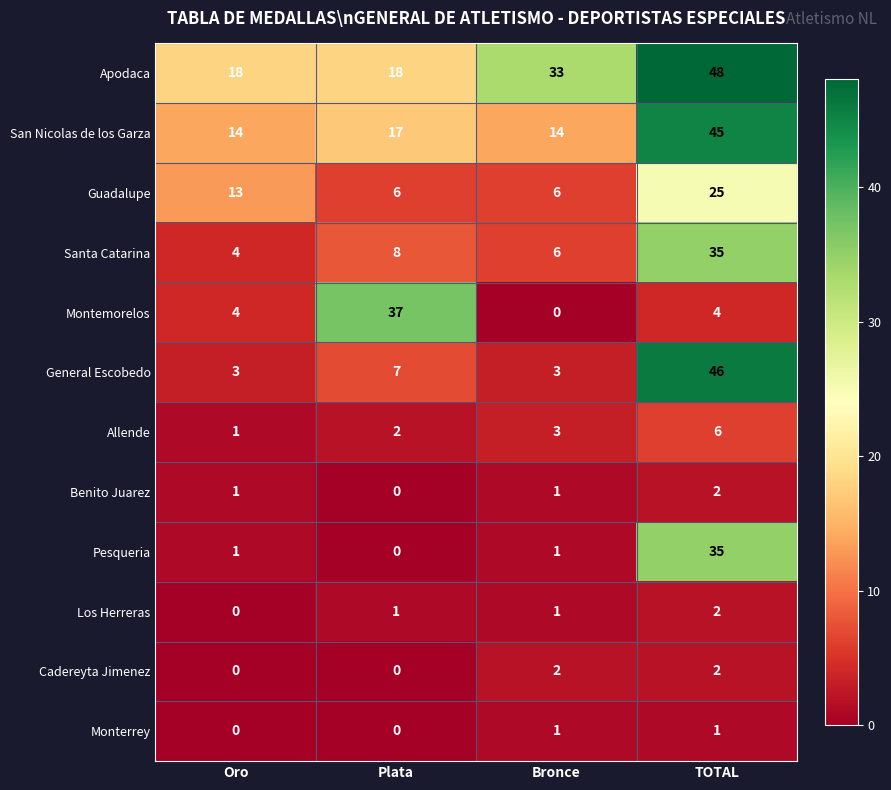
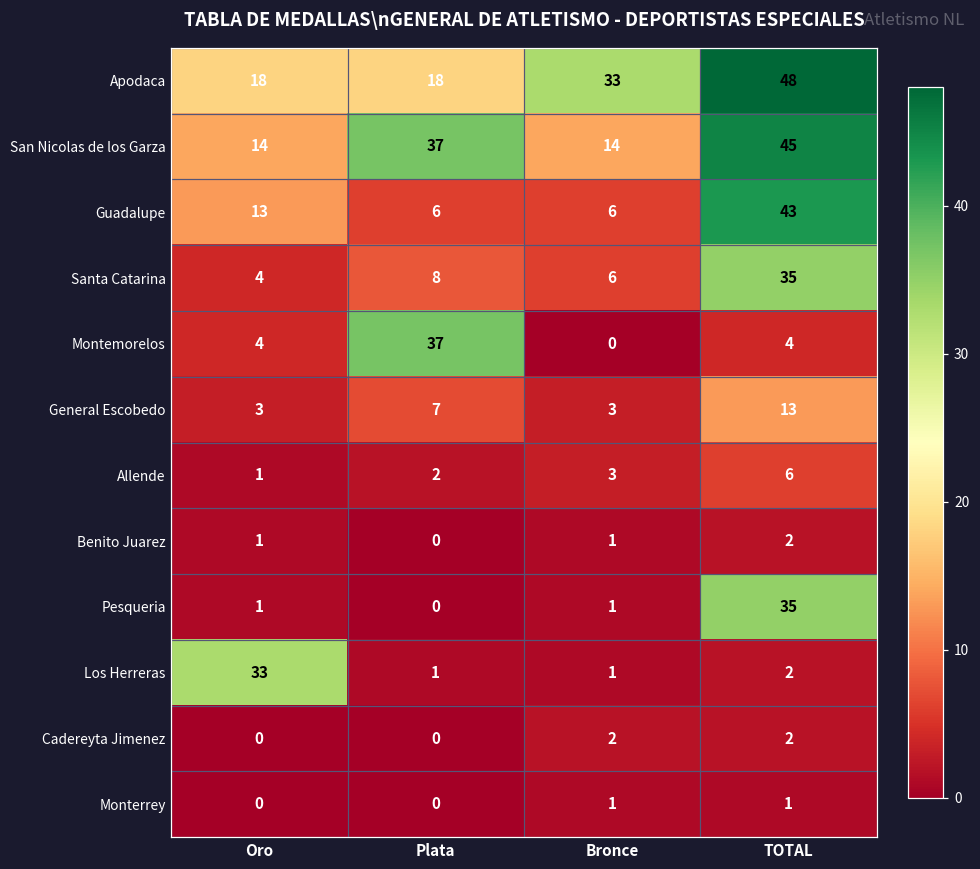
San Nicolas de los Garza, Plata: 17 -> 37
Guadalupe, TOTAL: 25 -> 43
General Escobedo, TOTAL: 46 -> 13
Los Herreras, Oro: 0 -> 33
